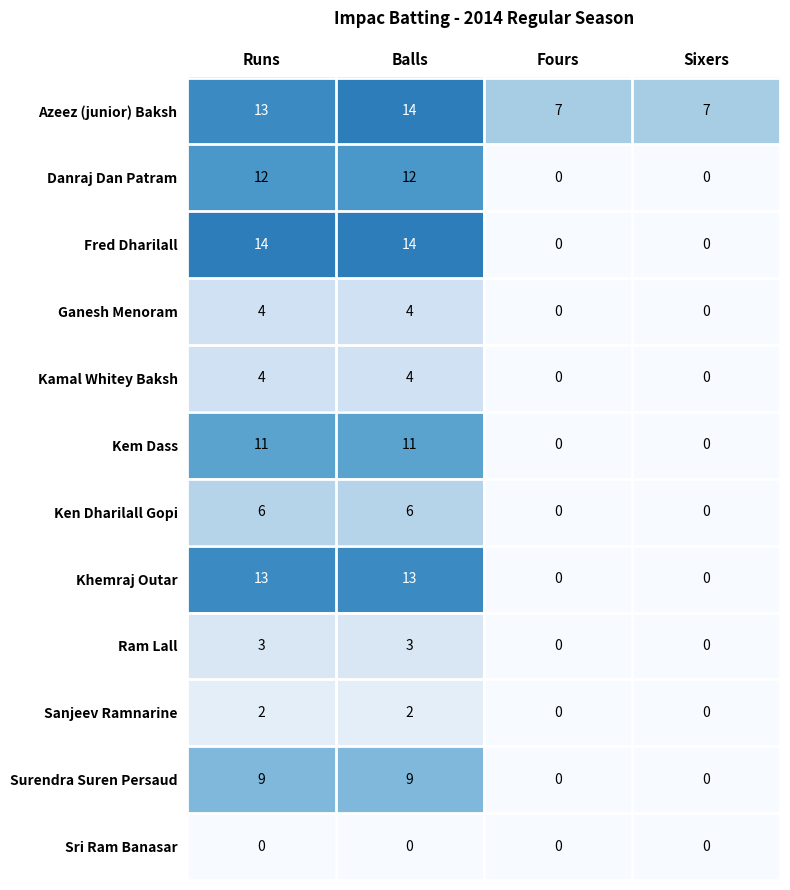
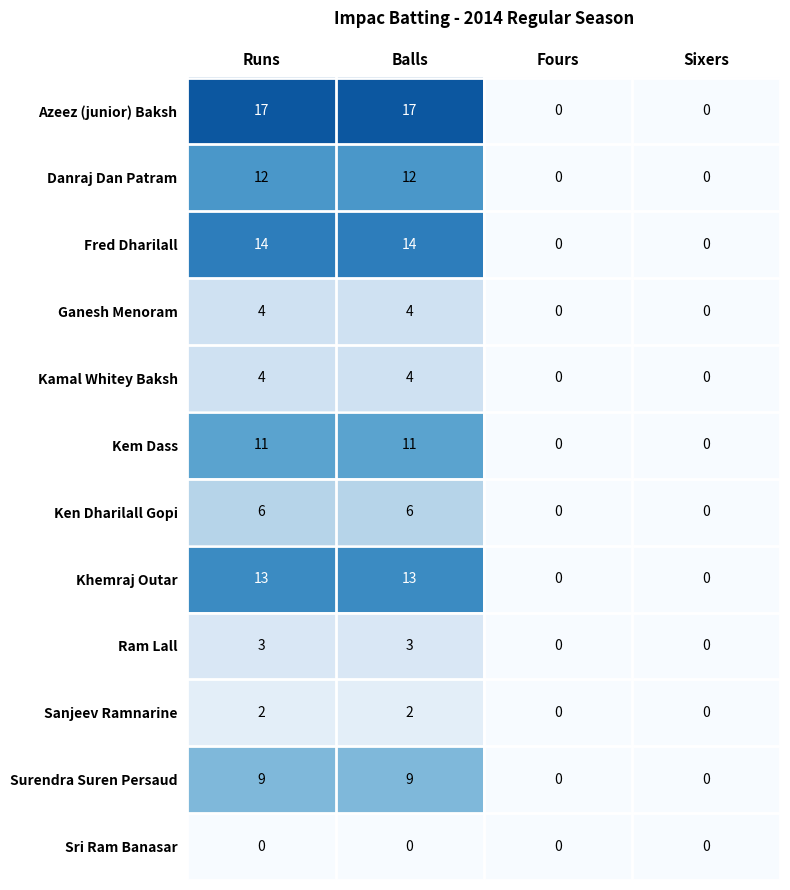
Azeez (junior) Baksh, Runs: 13 -> 17
Azeez (junior) Baksh, Balls: 14 -> 17
Azeez (junior) Baksh, Fours: 7 -> 0
Azeez (junior) Baksh, Sixers: 7 -> 0
